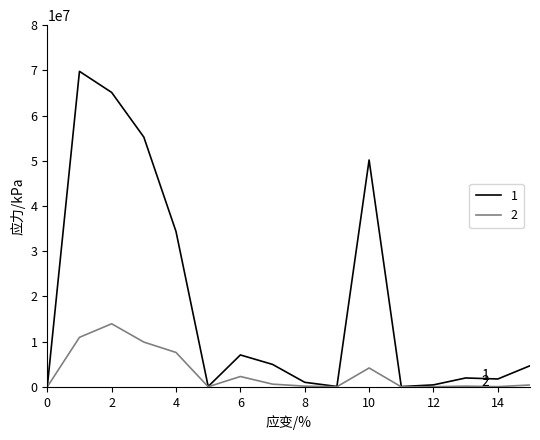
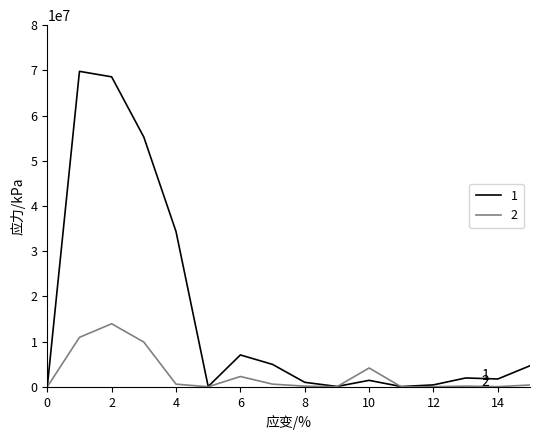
1, 2: 65000000 -> 69000000
2, 4: 8000000 -> 1000000
1, 10: 50000000 -> 1000000
